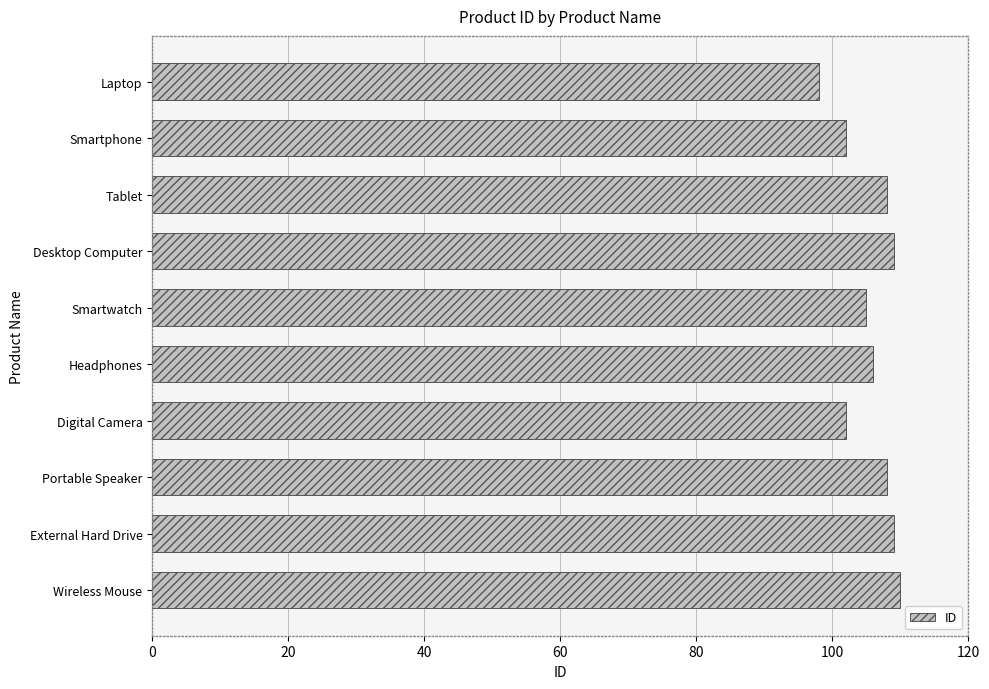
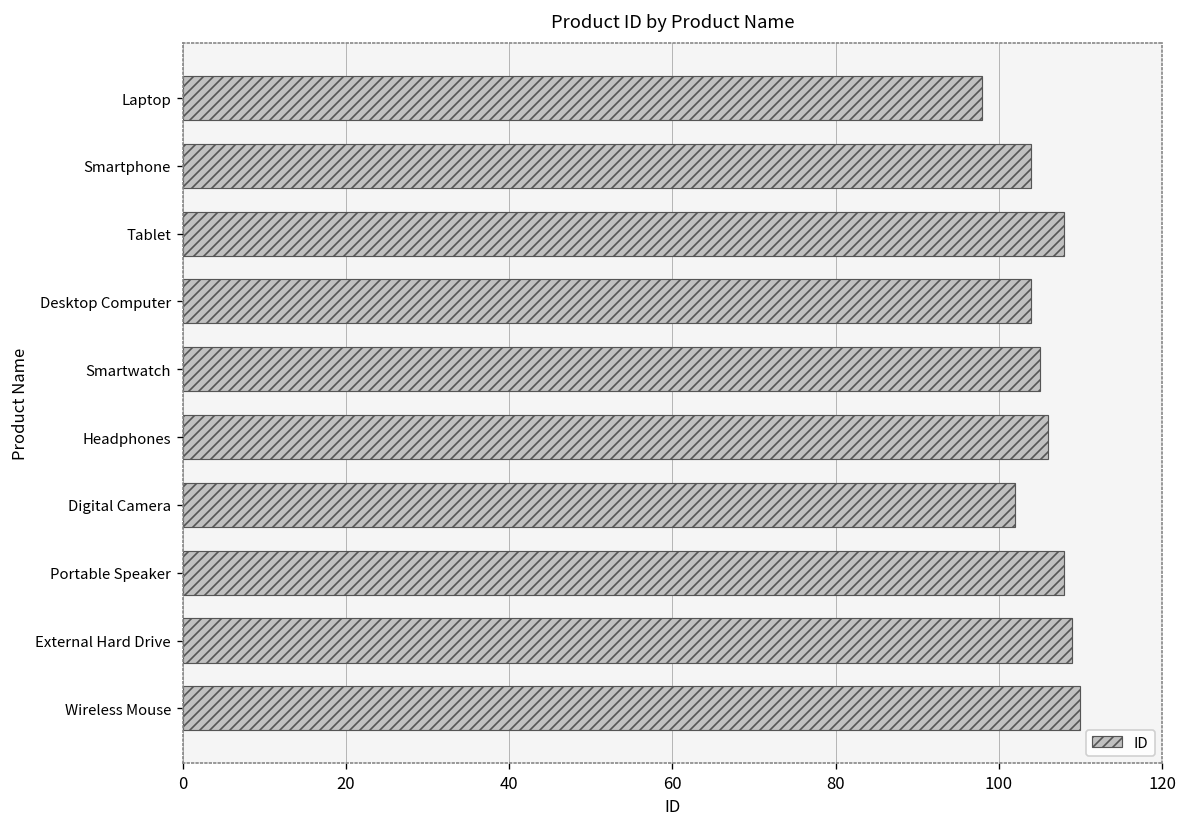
Smartphone: 102 -> 104
Desktop Computer: 109 -> 104
